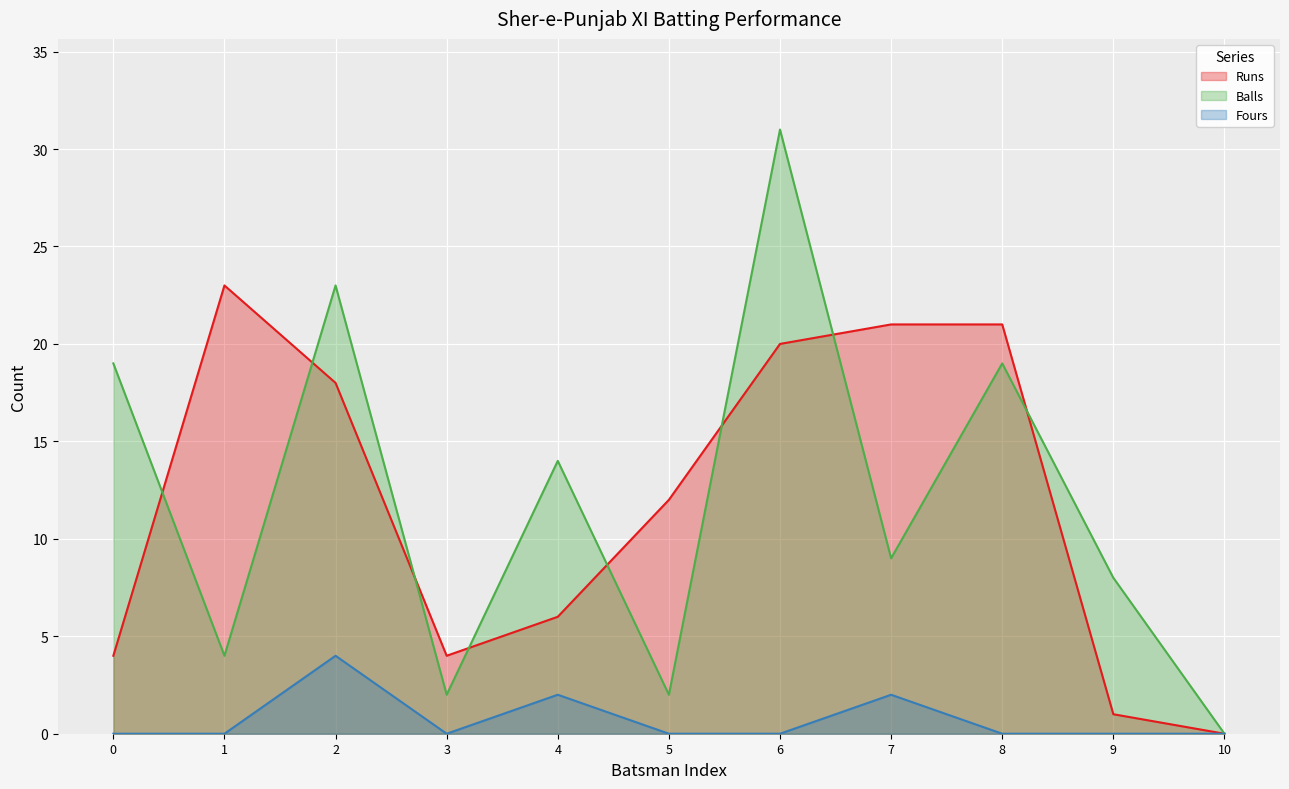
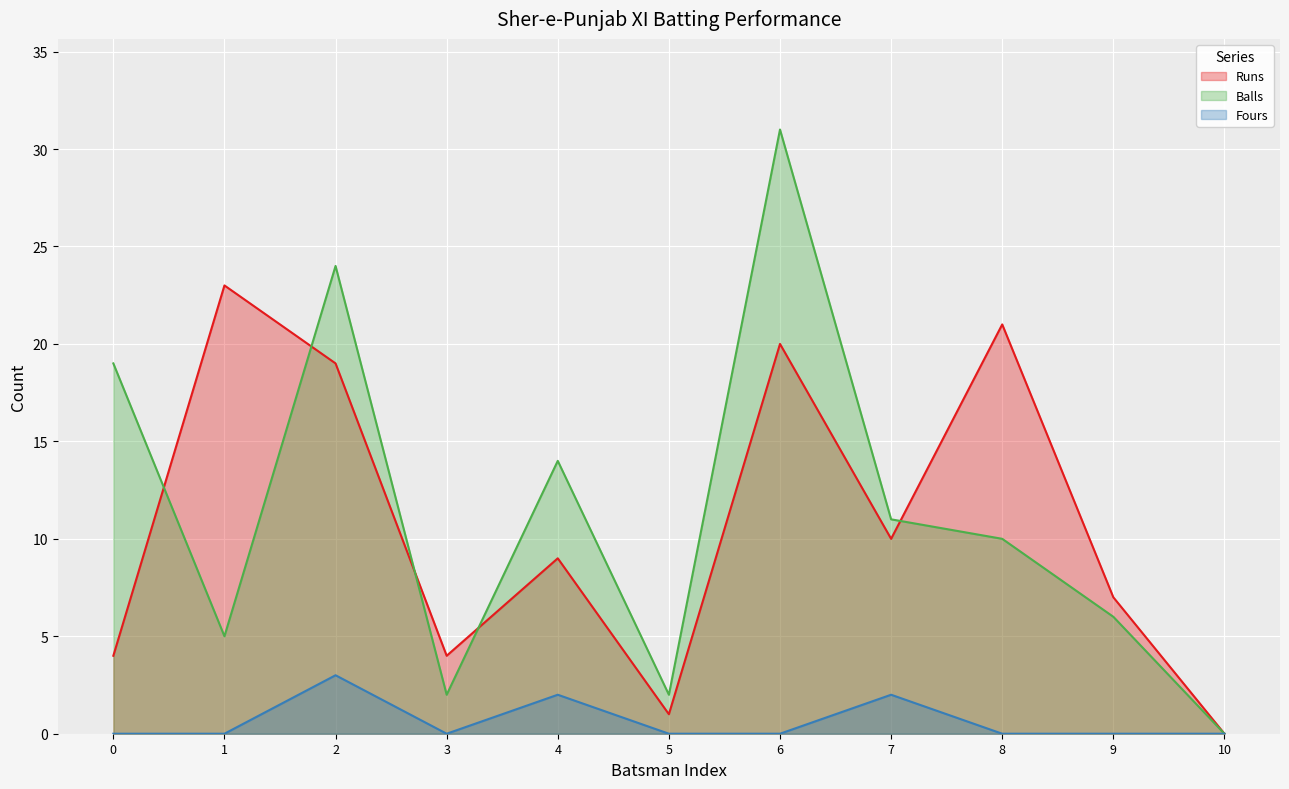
Balls, 1: 4 -> 5
Runs, 2: 18 -> 19
Balls, 2: 23 -> 24
Fours, 2: 4 -> 3
Runs, 4: 6 -> 9
Runs, 5: 12 -> 1
Runs, 7: 21 -> 10
Balls, 7: 9 -> 11
Balls, 8: 19 -> 10
Runs, 9: 1 -> 7
Balls, 9: 8 -> 6
